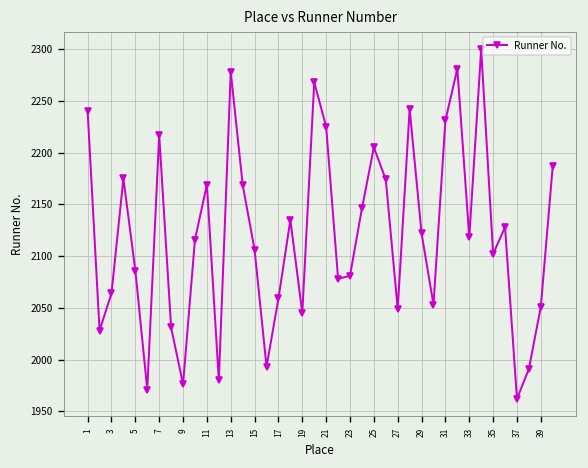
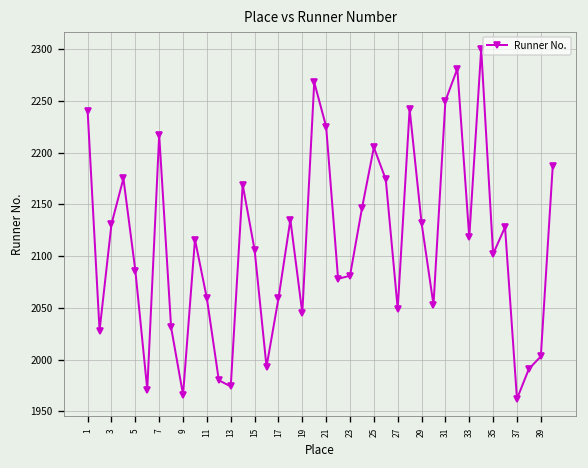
3: 2060 -> 2130
9: 1980 -> 1970
11: 2170 -> 2060
13: 2280 -> 1970
29: 2120 -> 2130
31: 2230 -> 2250
39: 2050 -> 2000
